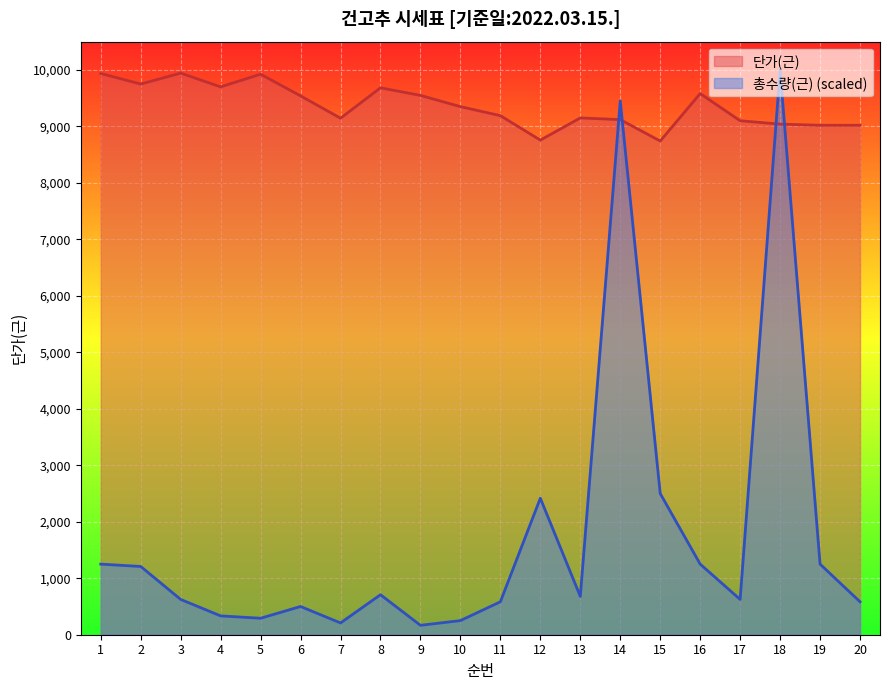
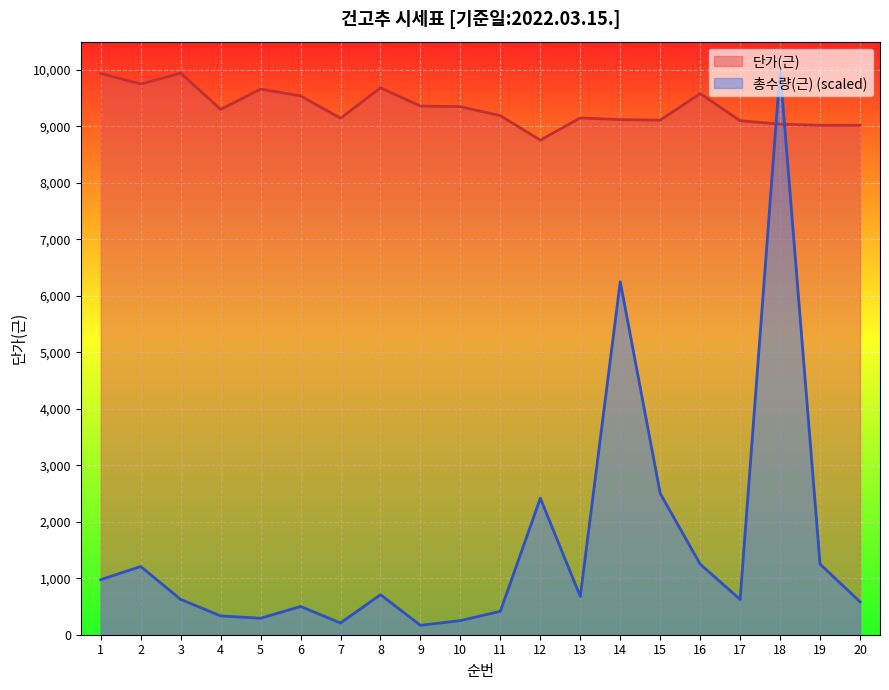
총수량(근) (scaled), 1: 1,300 -> 1,000
단가(근), 4: 9,700 -> 9,300
단가(근), 5: 9,900 -> 9,700
단가(근), 9: 9,500 -> 9,400
총수량(근) (scaled), 11: 600 -> 400
총수량(근) (scaled), 14: 9,500 -> 6,300
단가(근), 15: 8,700 -> 9,100
